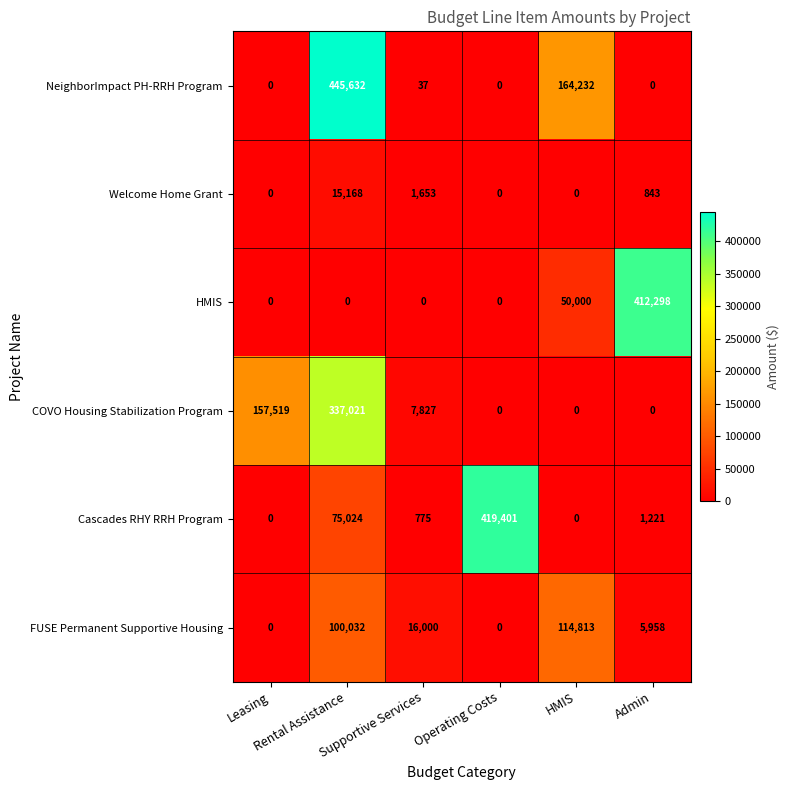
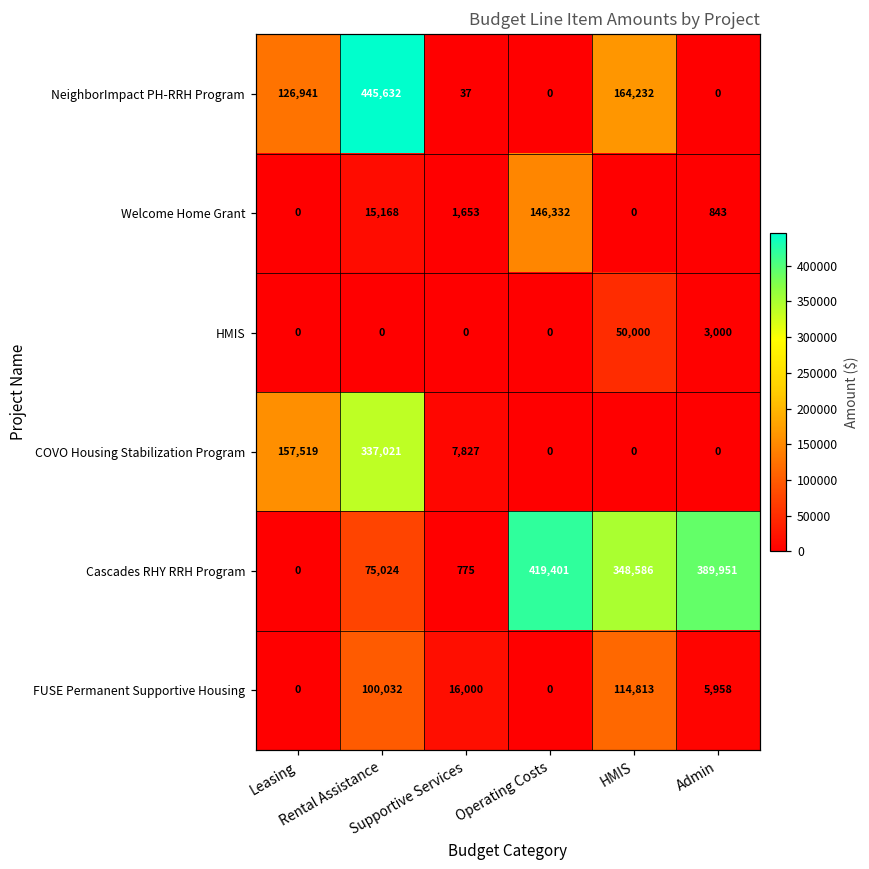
NeighborImpact PH-RRH Program, Leasing: 0 -> 126,941
Welcome Home Grant, Operating Costs: 0 -> 146,332
HMIS, Admin: 412,298 -> 3,000
Cascades RHY RRH Program, HMIS: 0 -> 348,586
Cascades RHY RRH Program, Admin: 1,221 -> 389,951
